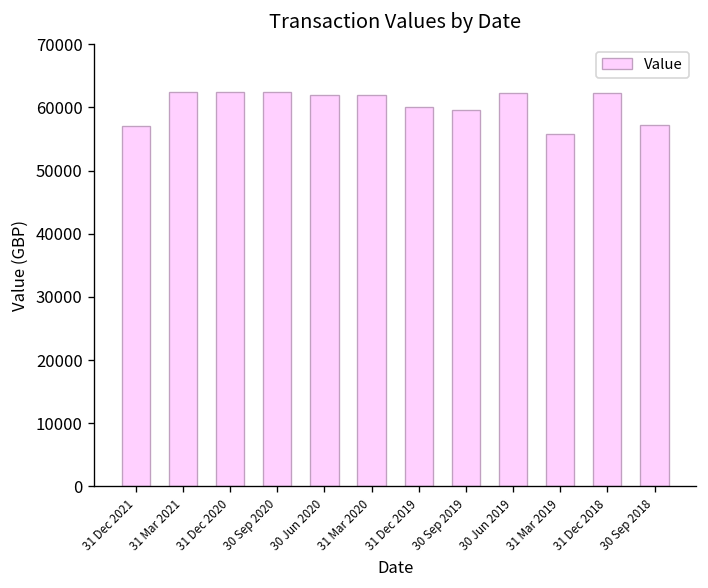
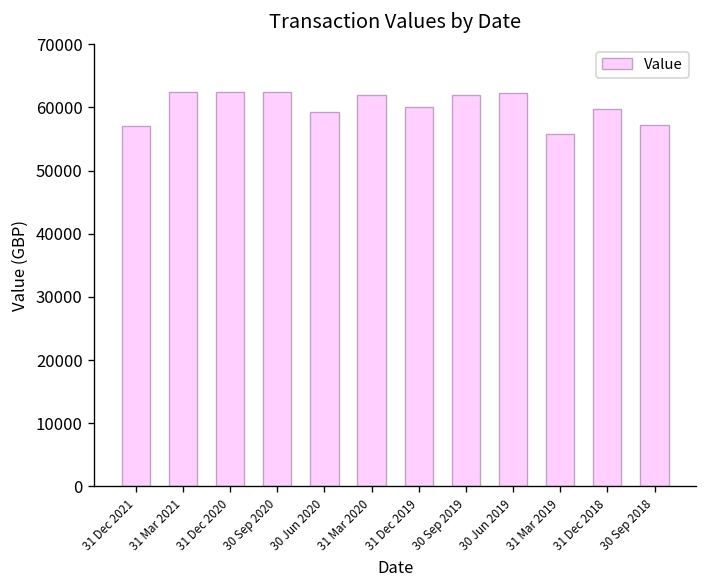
30 Jun 2020: 62000 -> 59000
30 Sep 2019: 60000 -> 62000
31 Dec 2018: 62000 -> 60000
